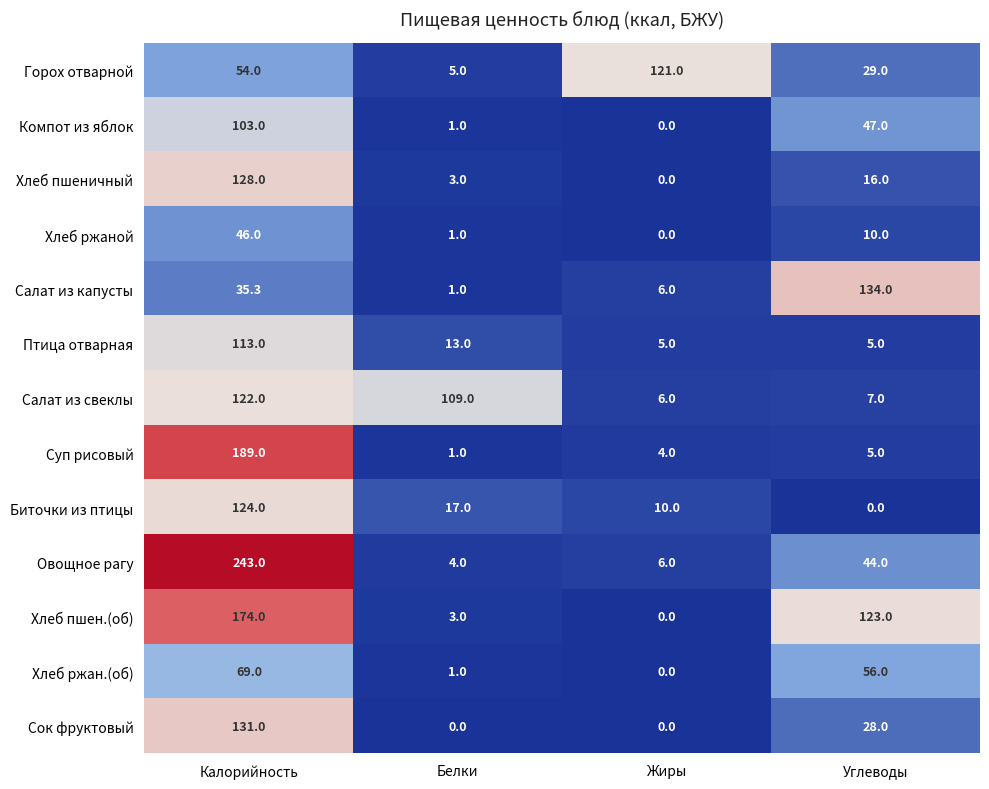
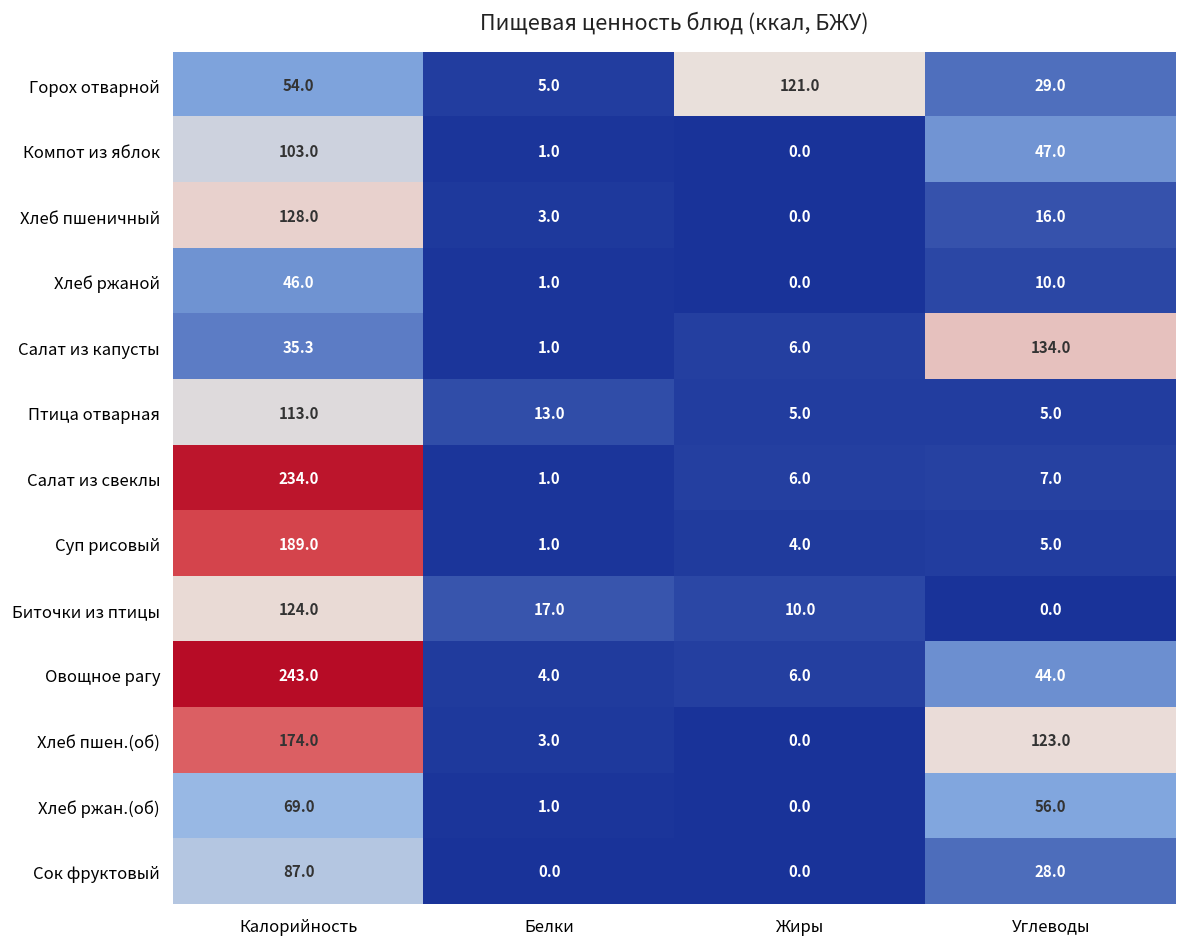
Салат из свеклы, Калорийность: 122.0 -> 234.0
Салат из свеклы, Белки: 109.0 -> 1.0
Сок фруктовый, Калорийность: 131.0 -> 87.0
